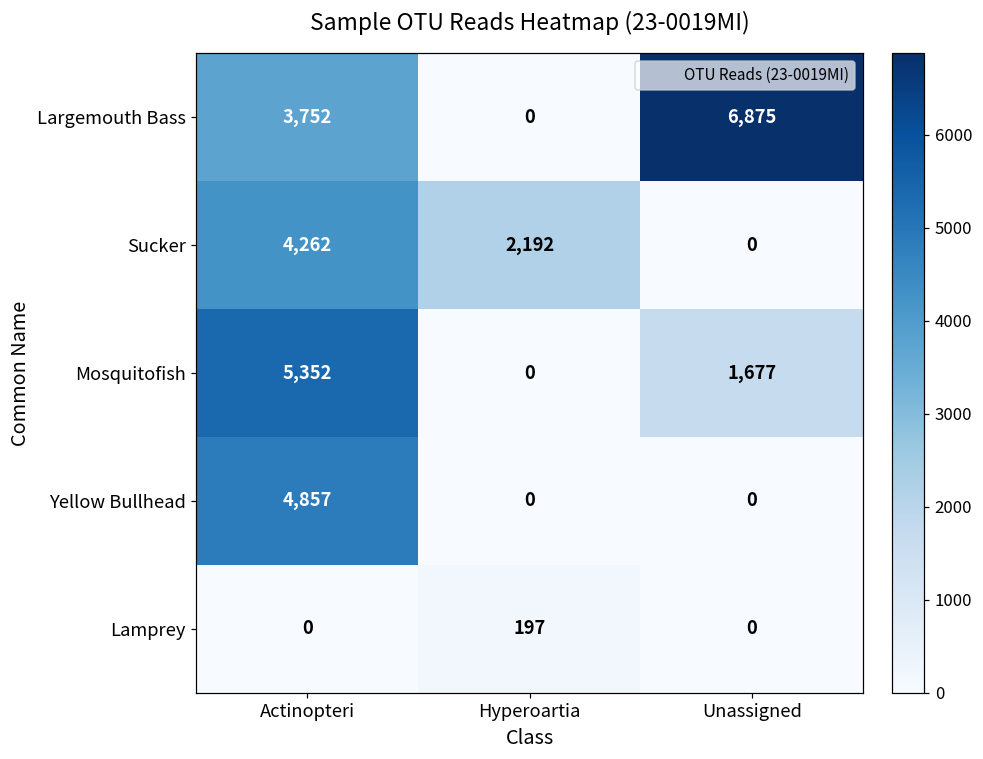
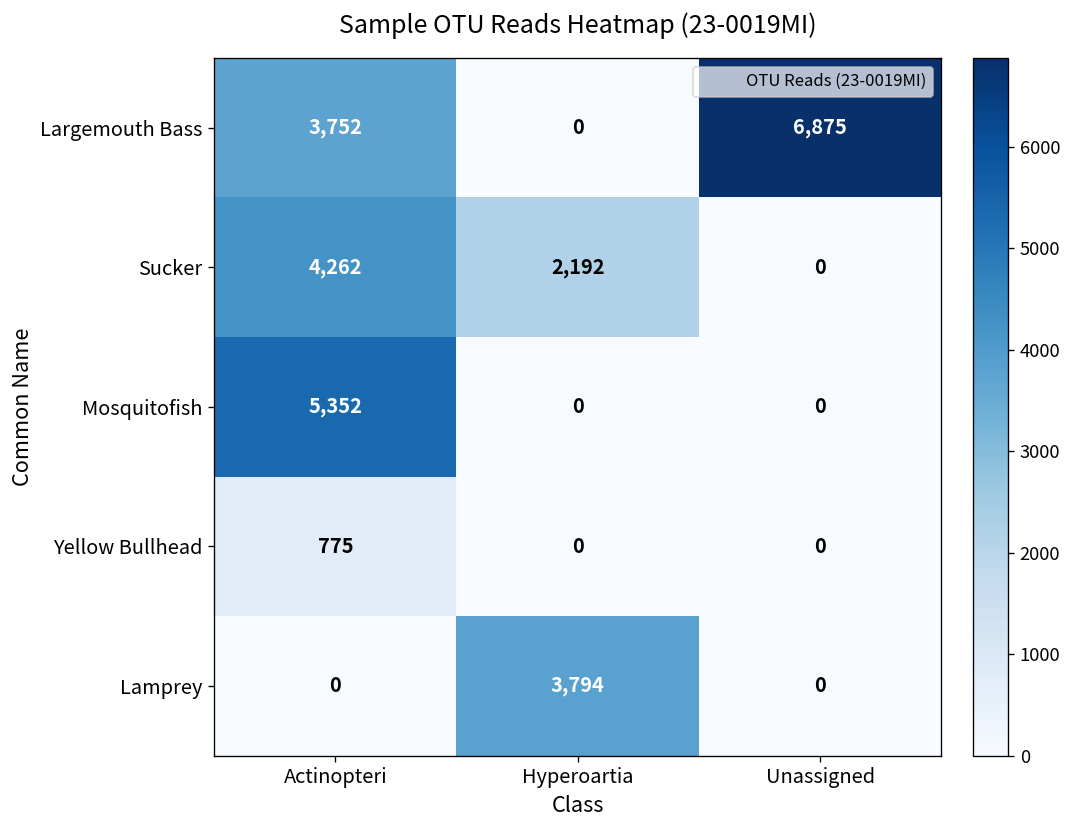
Mosquitofish, Unassigned: 1,677 -> 0
Yellow Bullhead, Actinopteri: 4,857 -> 775
Lamprey, Hyperoartia: 197 -> 3,794
